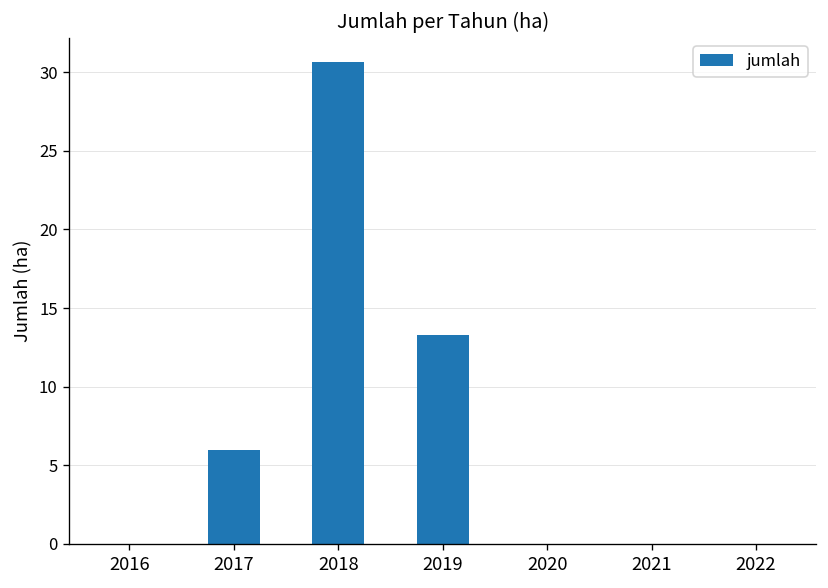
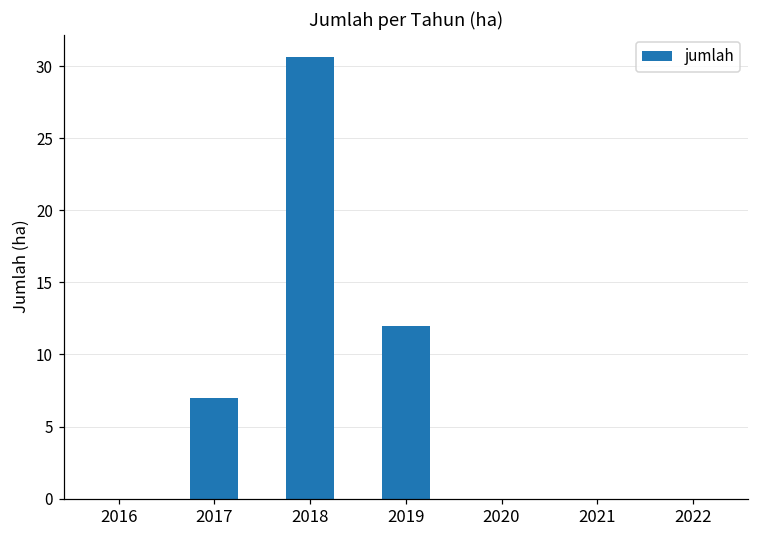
2017: 6 -> 7
2019: 13.3 -> 12.0
